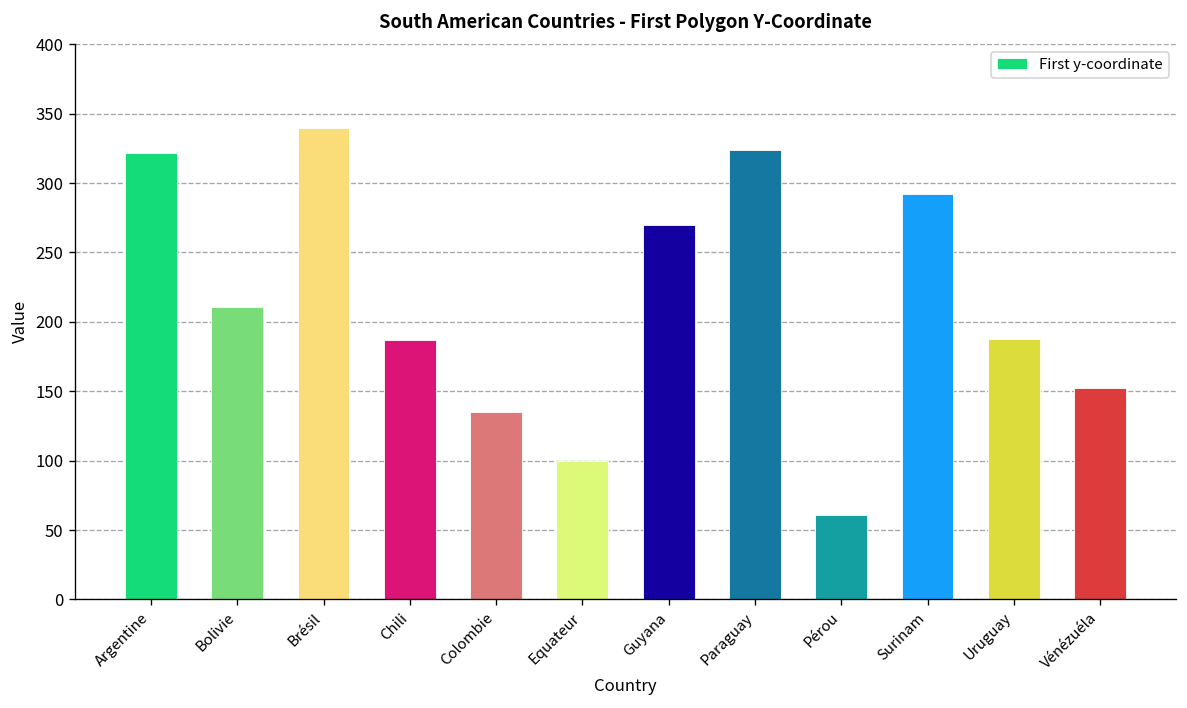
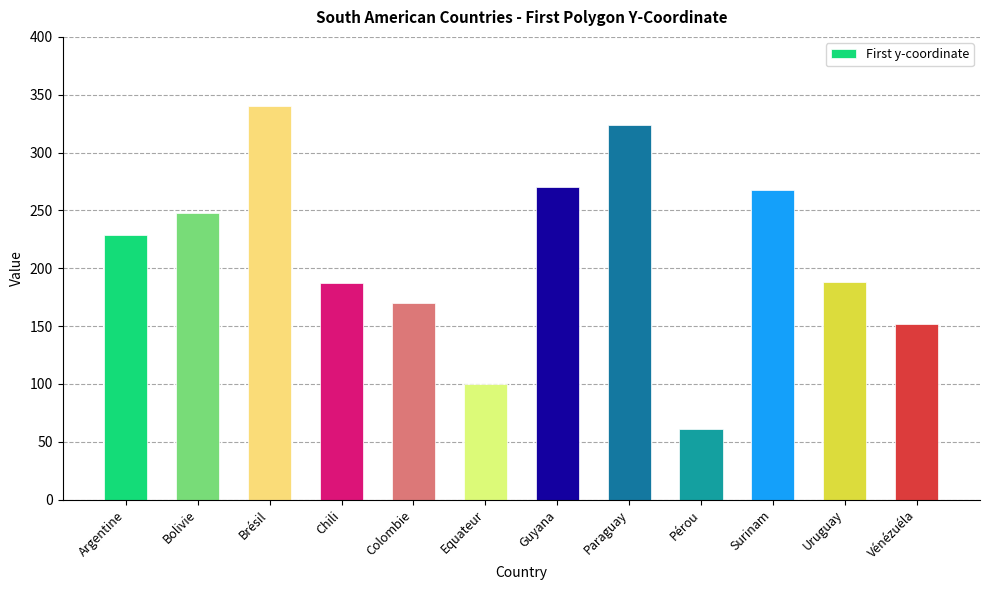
Argentine: 322 -> 229
Bolivie: 211 -> 248
Colombie: 135 -> 170
Surinam: 292 -> 268
